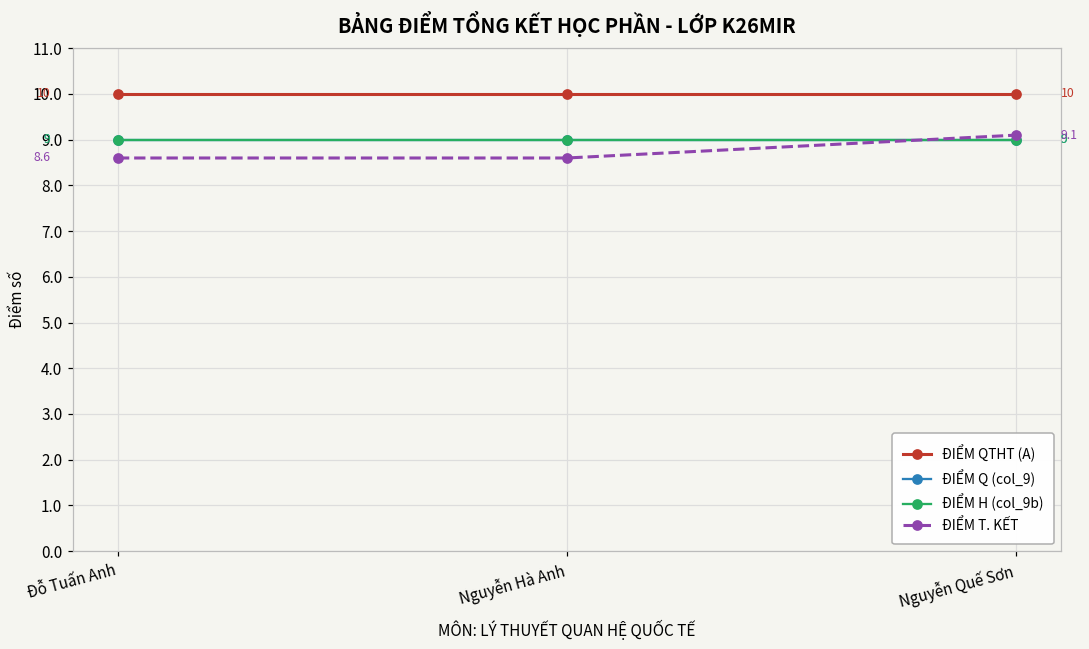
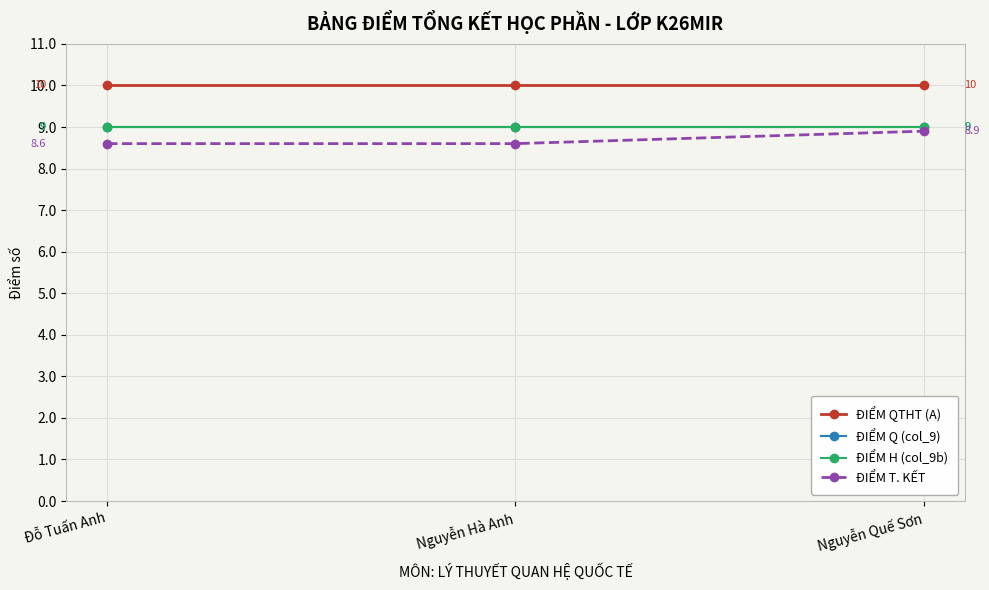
ĐIỂM T. KẾT, Nguyễn Quế Sơn: 9.1 -> 8.9
